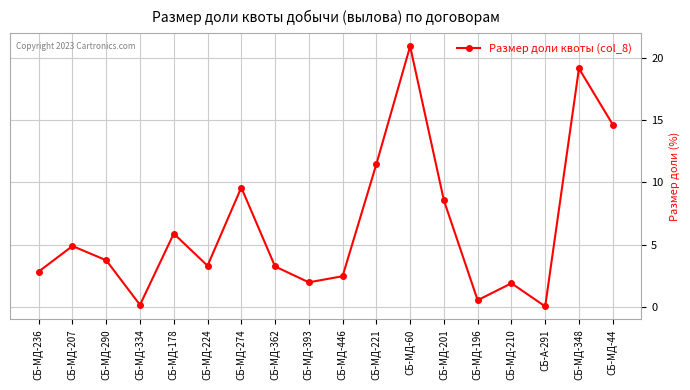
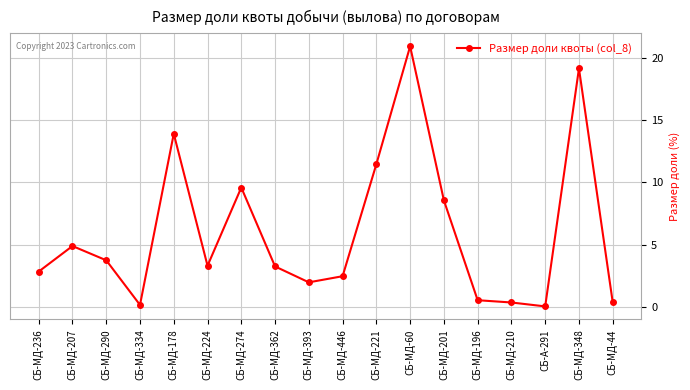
СБ-МД-178: 5.9 -> 13.9
СБ-МД-210: 1.9 -> 0.4
СБ-МД-44: 14.6 -> 0.4
